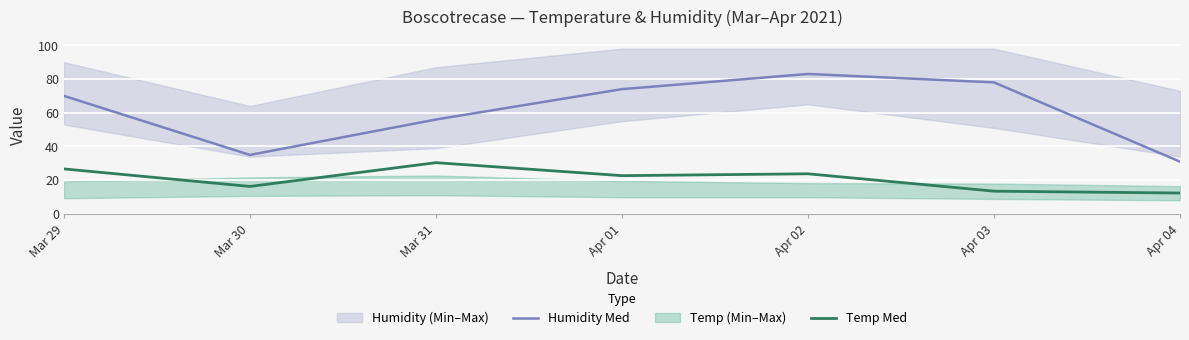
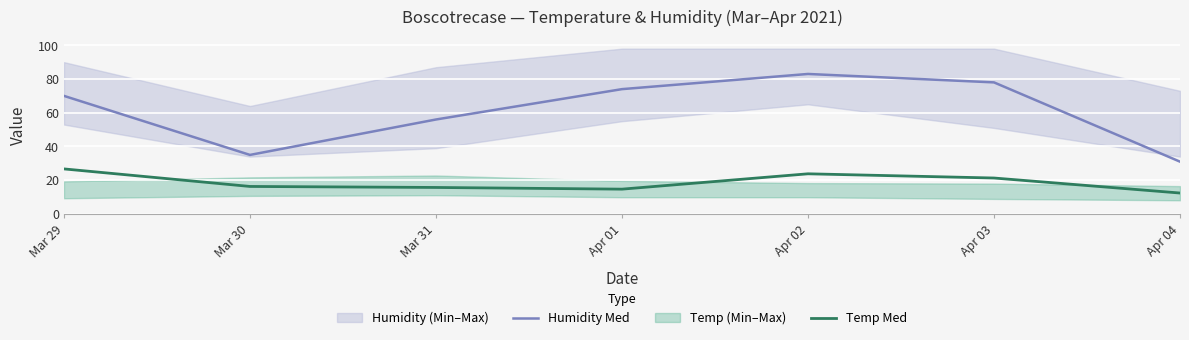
Temp Med, Mar 31: 30 -> 16
Temp Med, Apr 01: 23 -> 15
Temp Med, Apr 03: 14 -> 21
